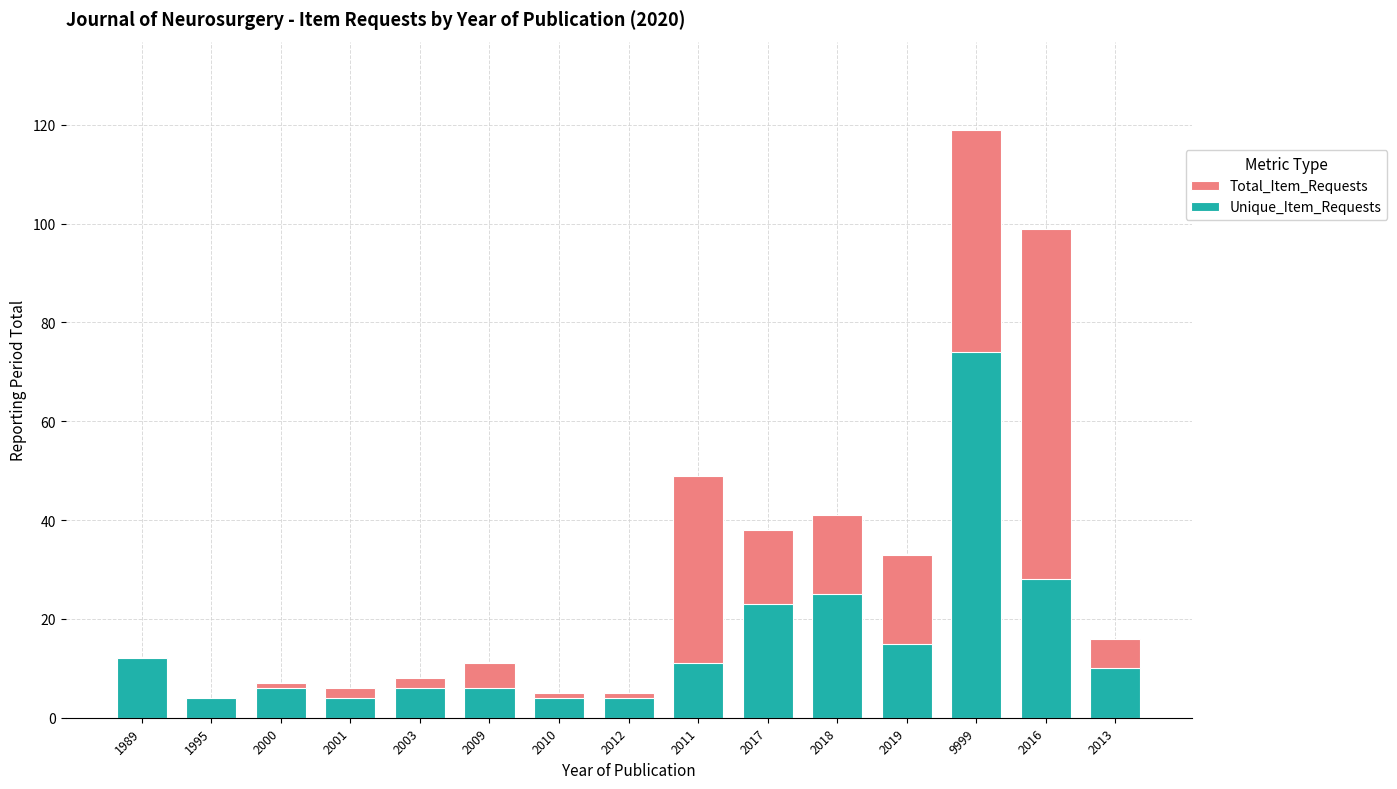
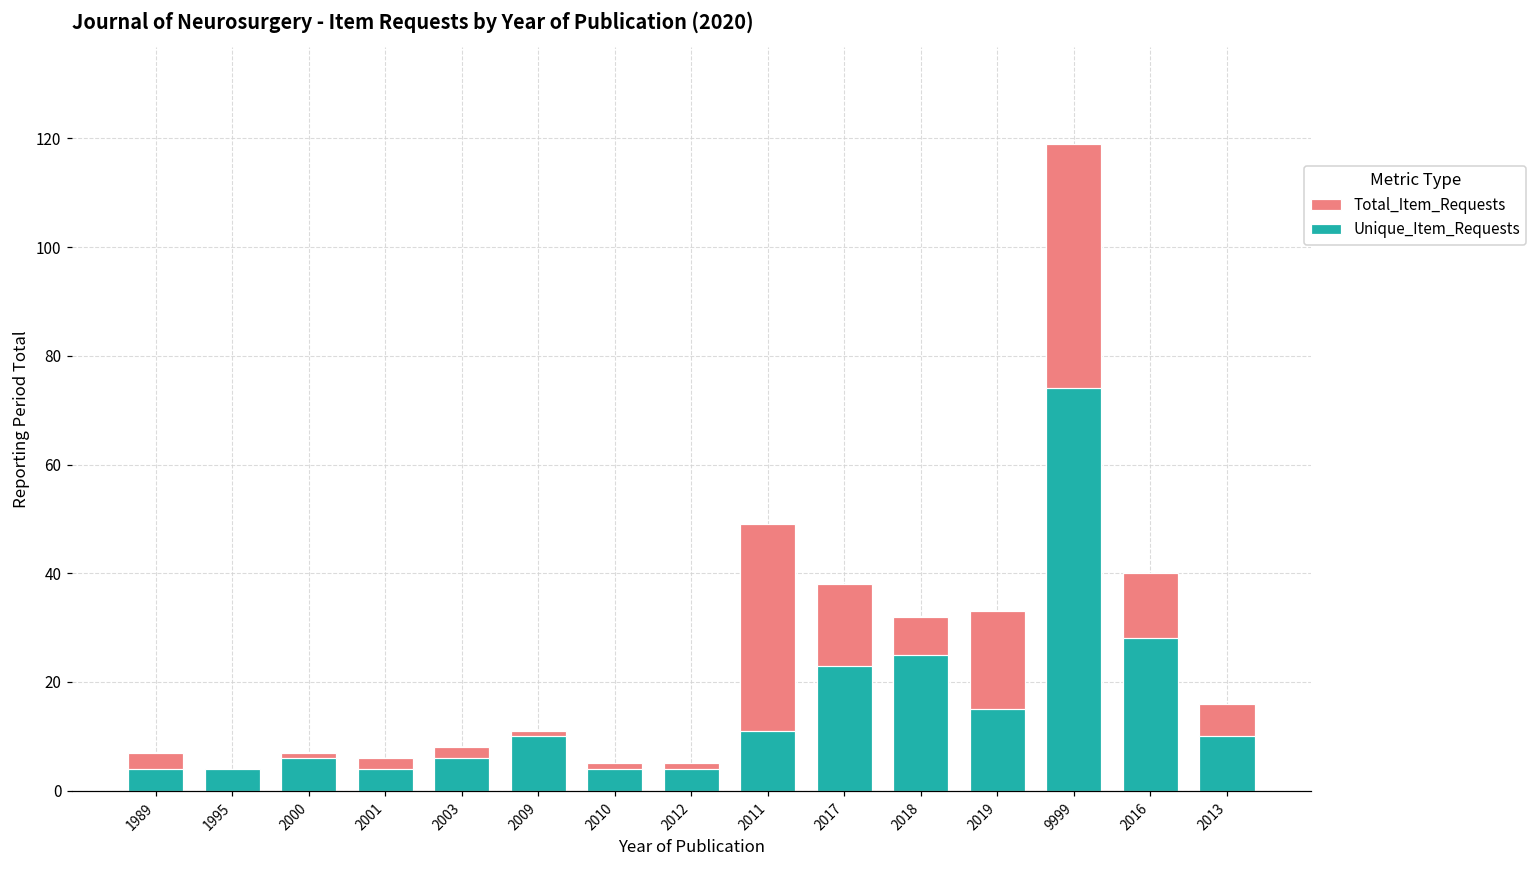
Unique_Item_Requests, 1989: 12 -> 4
Unique_Item_Requests, 2009: 6 -> 10
Total_Item_Requests, 2018: 41 -> 32
Total_Item_Requests, 2016: 99 -> 40
